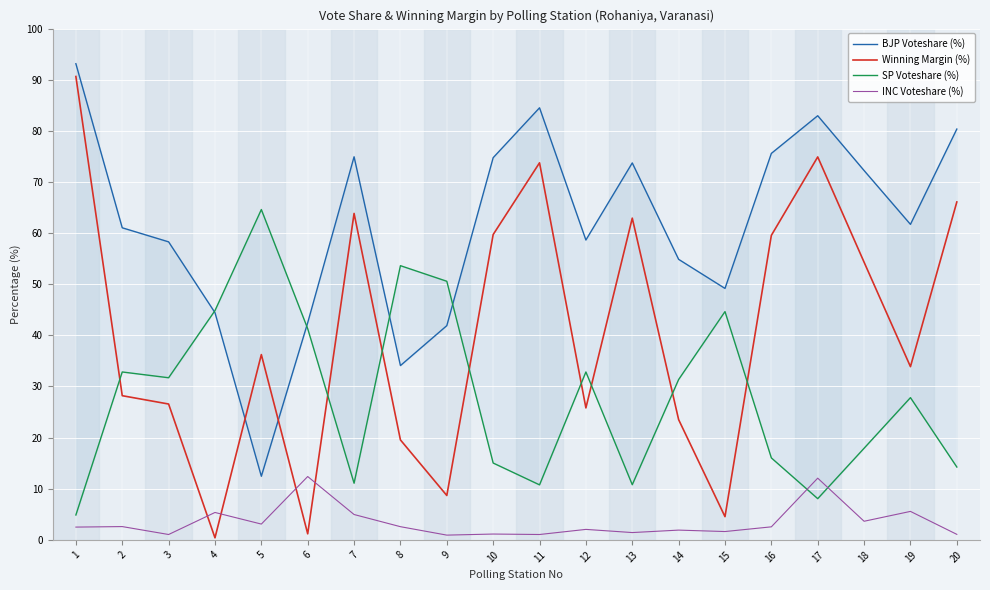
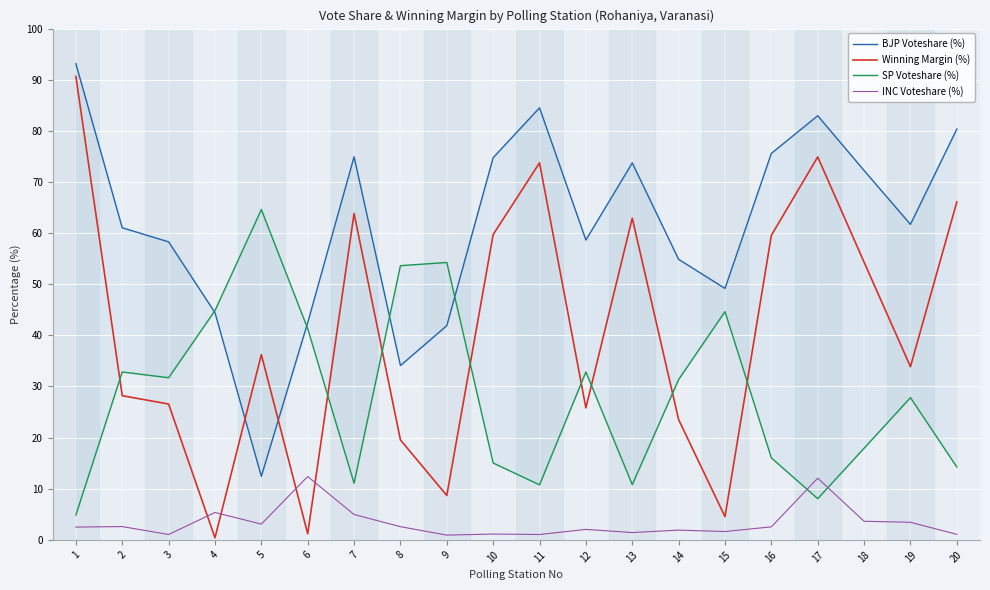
SP Voteshare (%), 9: 51 -> 54
INC Voteshare (%), 19: 6 -> 3
